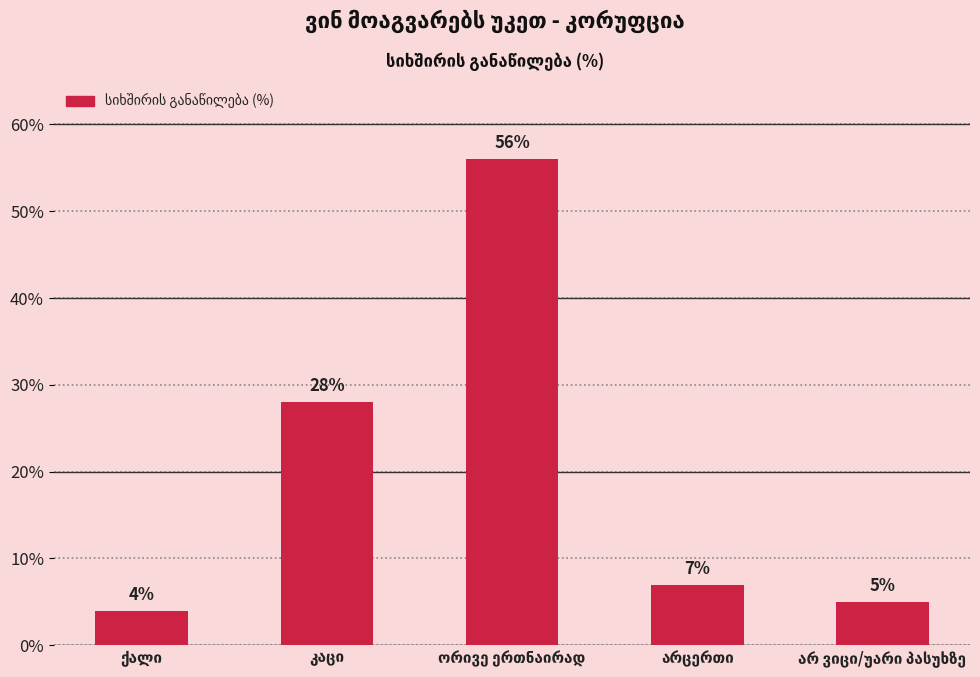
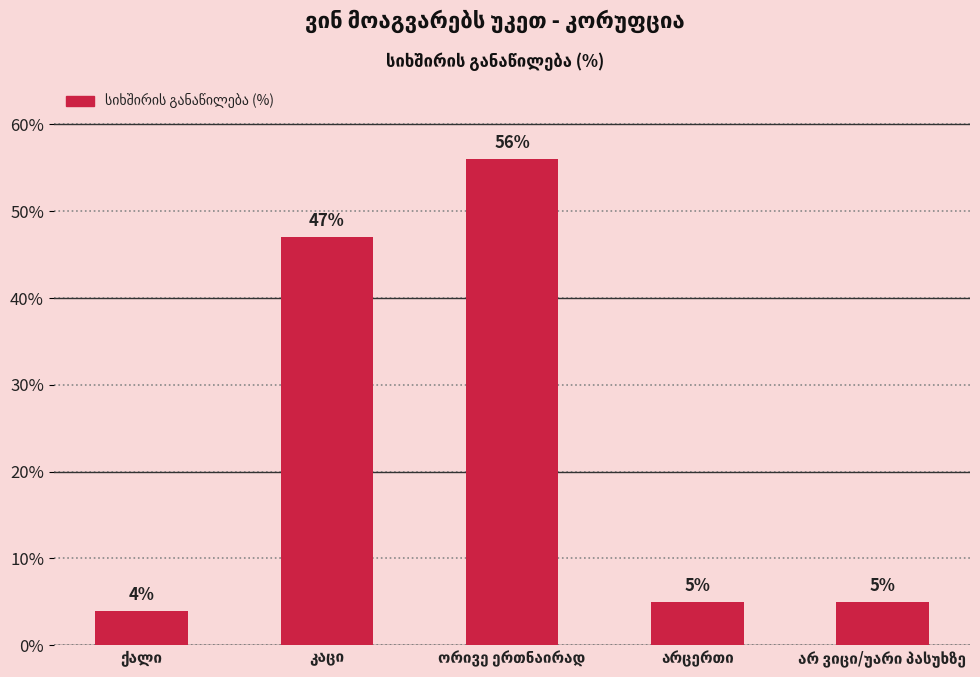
კაცი: 28% -> 47%
არცერთი: 7% -> 5%
